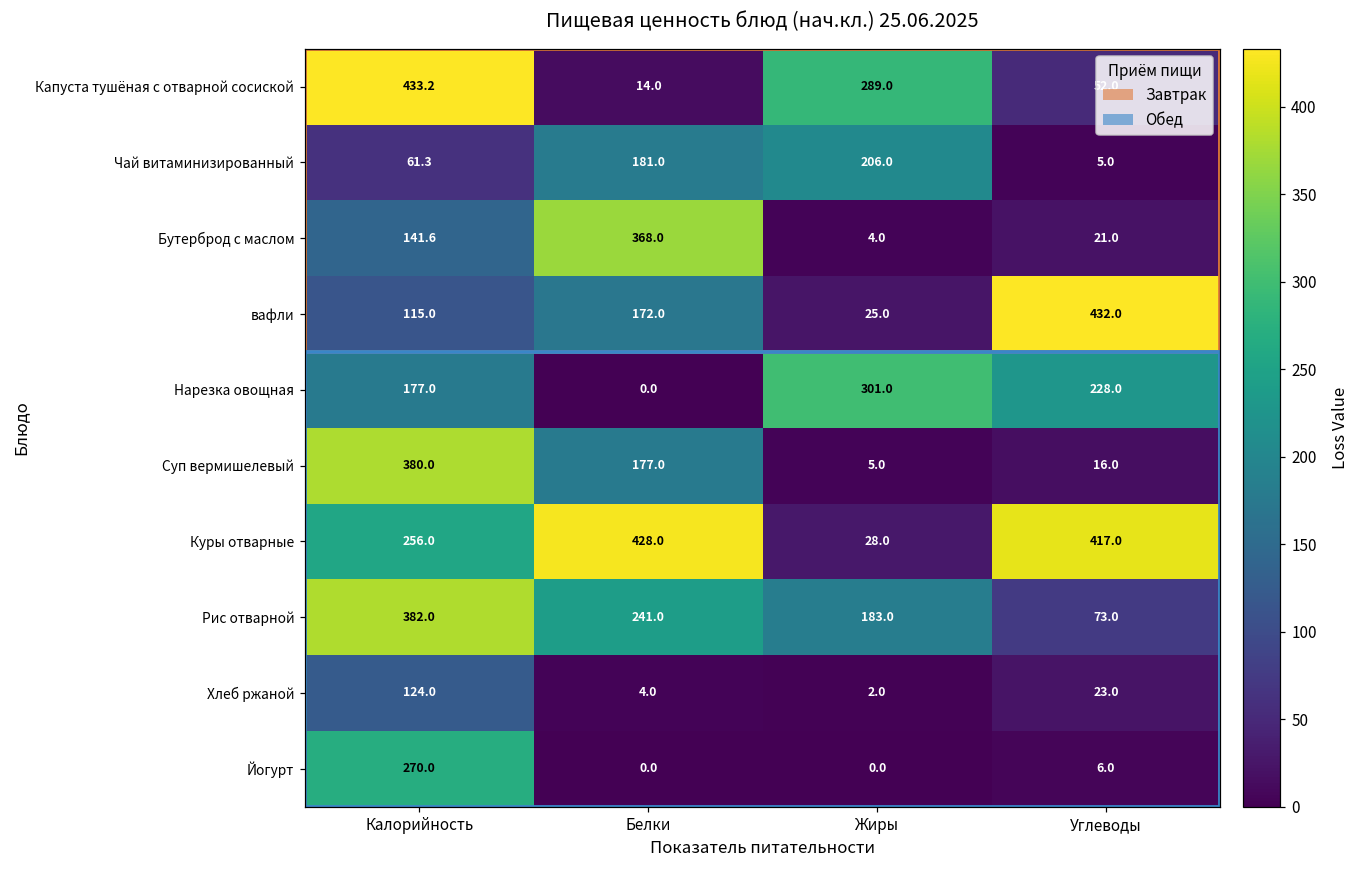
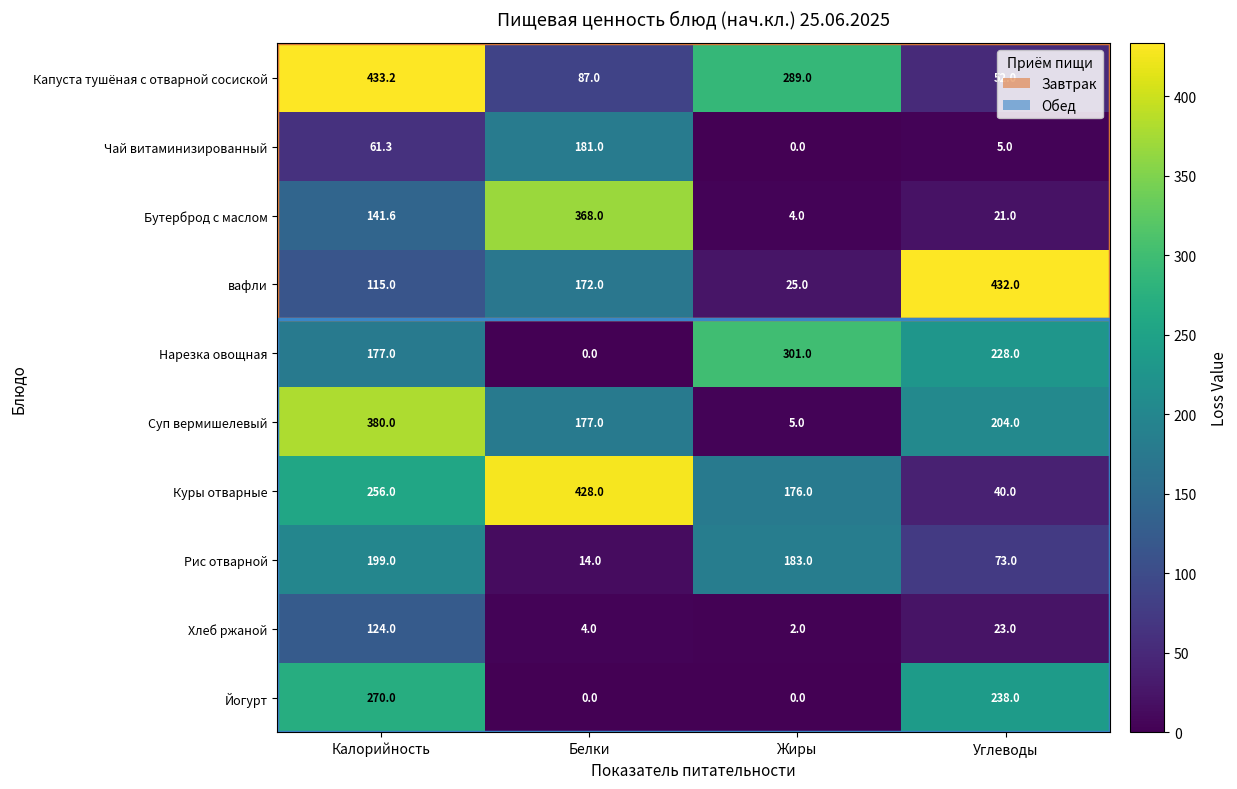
Капуста тушёная с отварной сосиской, Белки: 14.0 -> 87.0
Чай витаминизированный, Жиры: 206.0 -> 0.0
Суп вермишелевый, Углеводы: 16.0 -> 204.0
Куры отварные, Жиры: 28.0 -> 176.0
Куры отварные, Углеводы: 417.0 -> 40.0
Рис отварной, Калорийность: 382.0 -> 199.0
Рис отварной, Белки: 241.0 -> 14.0
Йогурт, Углеводы: 6.0 -> 238.0
